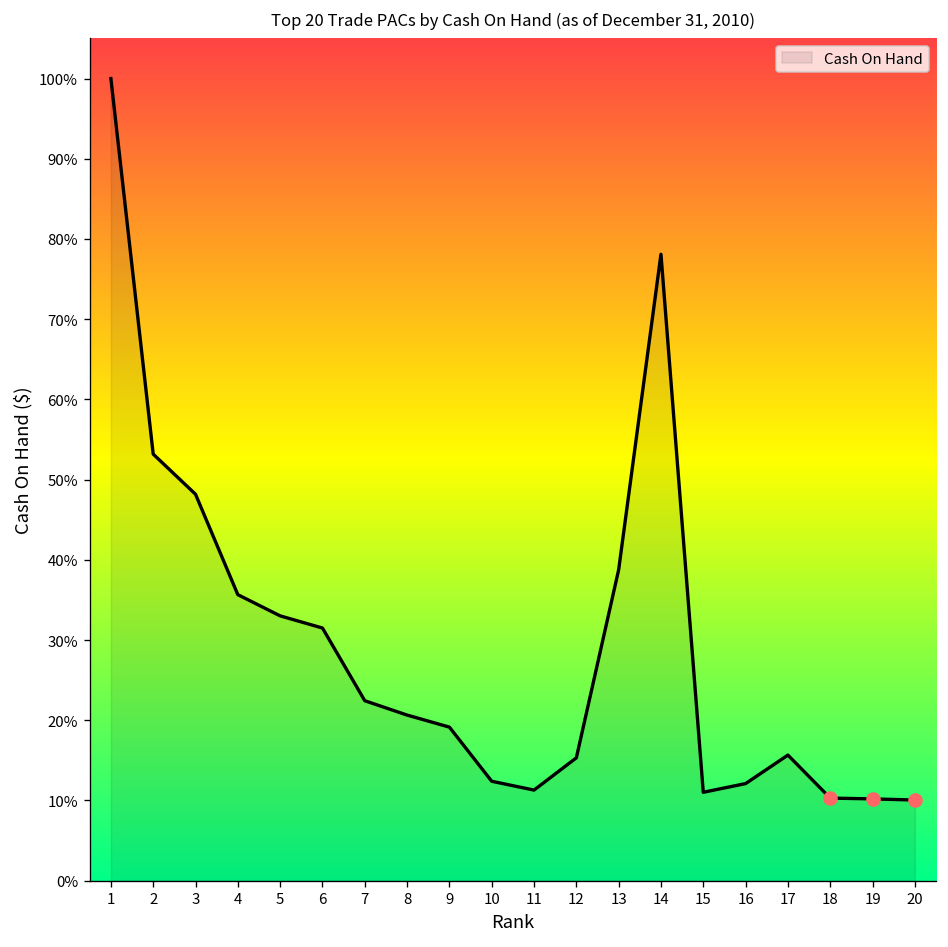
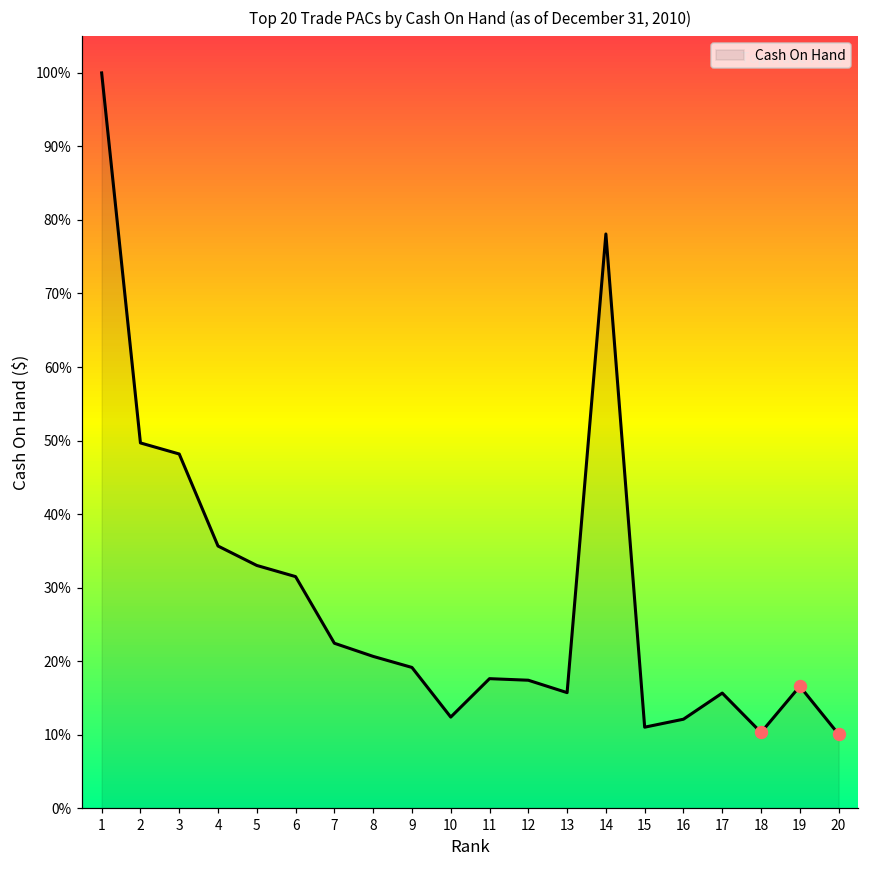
Cash On Hand, 2: 53% -> 50%
Cash On Hand, 11: 11% -> 18%
Cash On Hand, 12: 15% -> 17%
Cash On Hand, 13: 39% -> 16%
Cash On Hand, 19: 10% -> 17%
